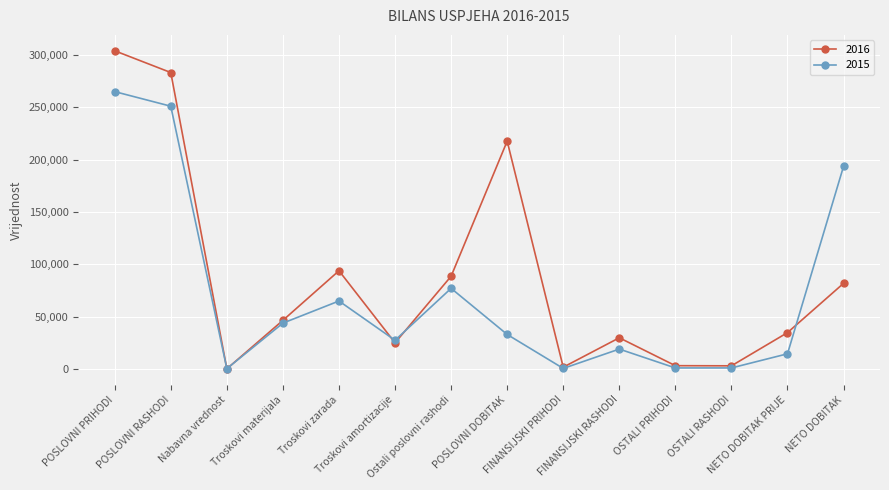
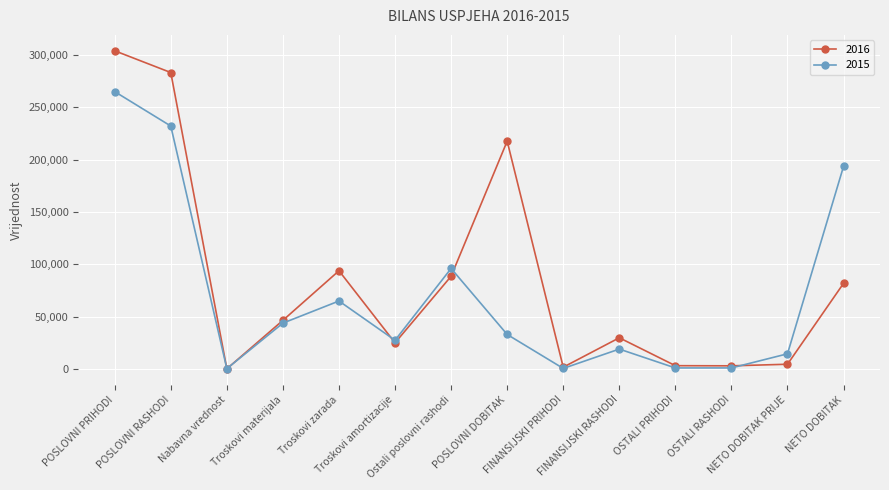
2015, POSLOVNI RASHODI: 251,000 -> 232,000
2015, Ostali poslovni rashodi: 77,000 -> 96,000
2016, NETO DOBITAK PRIJE: 35,000 -> 4,000
